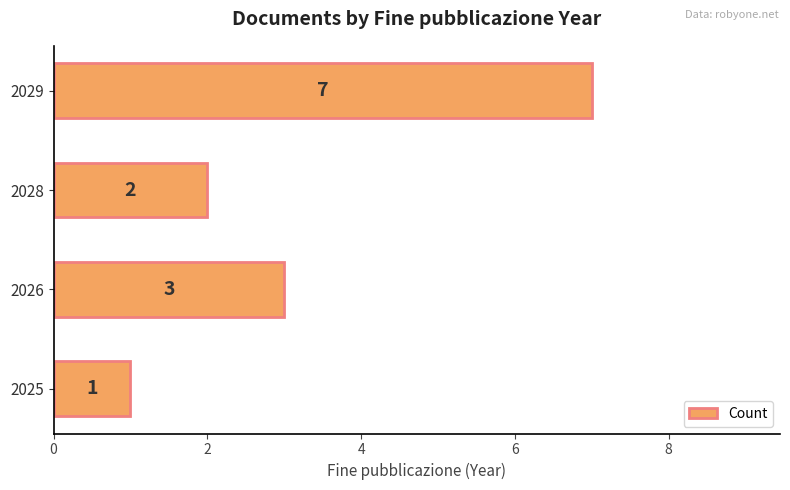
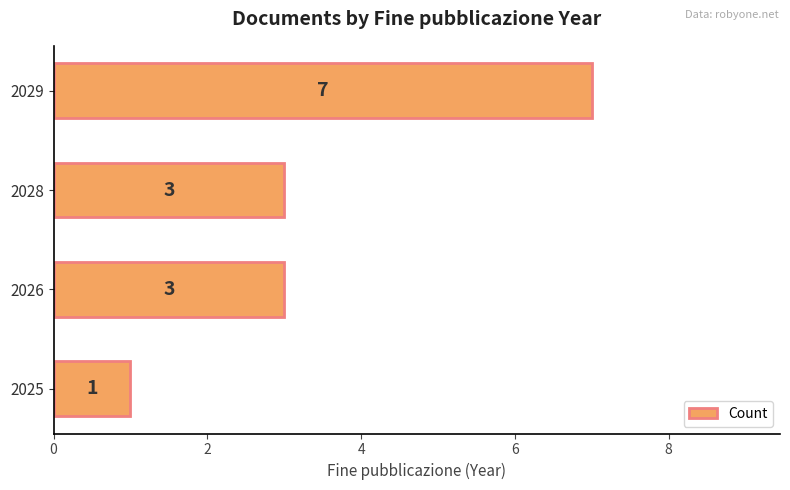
2028: 2 -> 3
